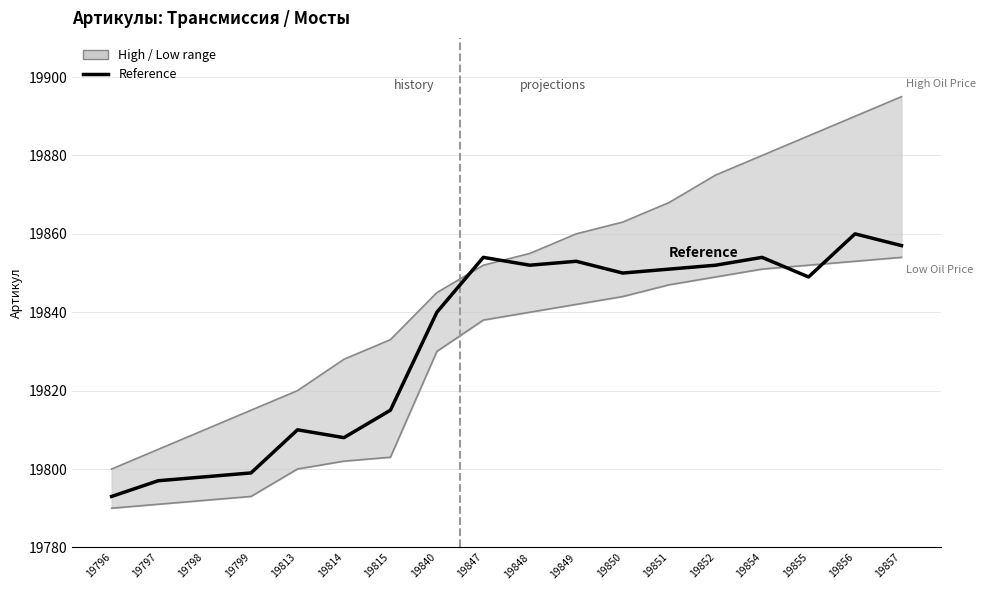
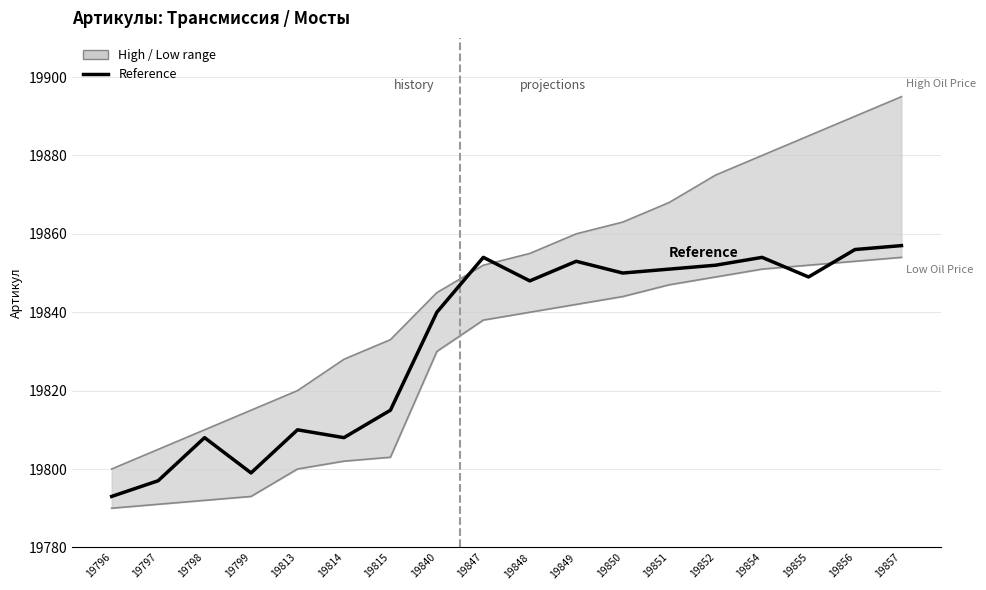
Reference, 19798: 19798 -> 19808
Reference, 19848: 19852 -> 19848
Reference, 19856: 19860 -> 19856
